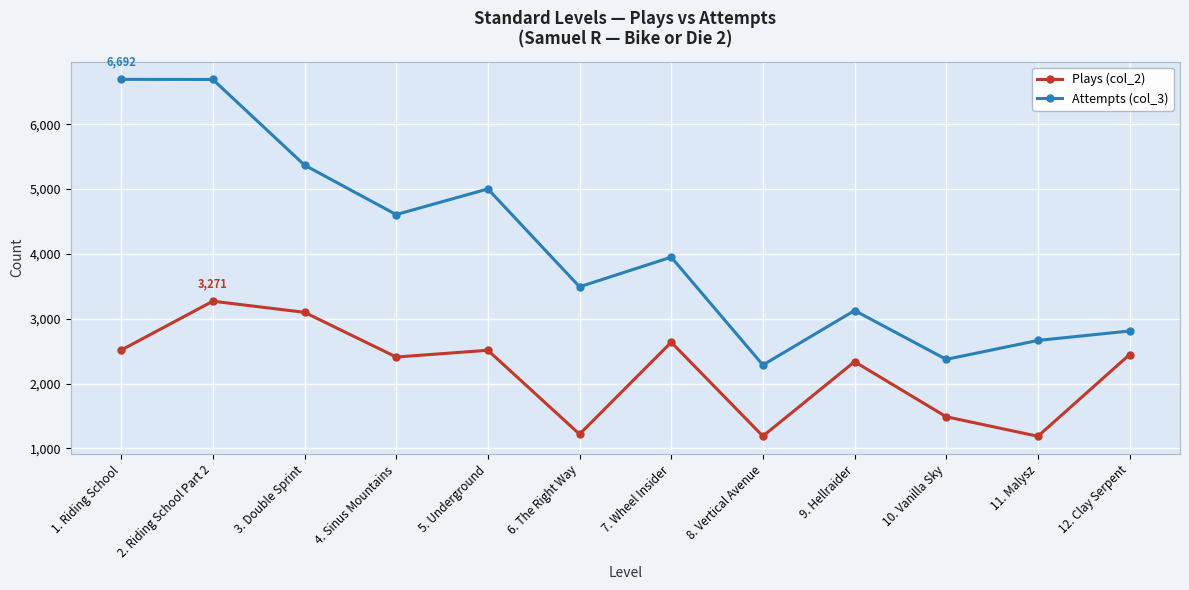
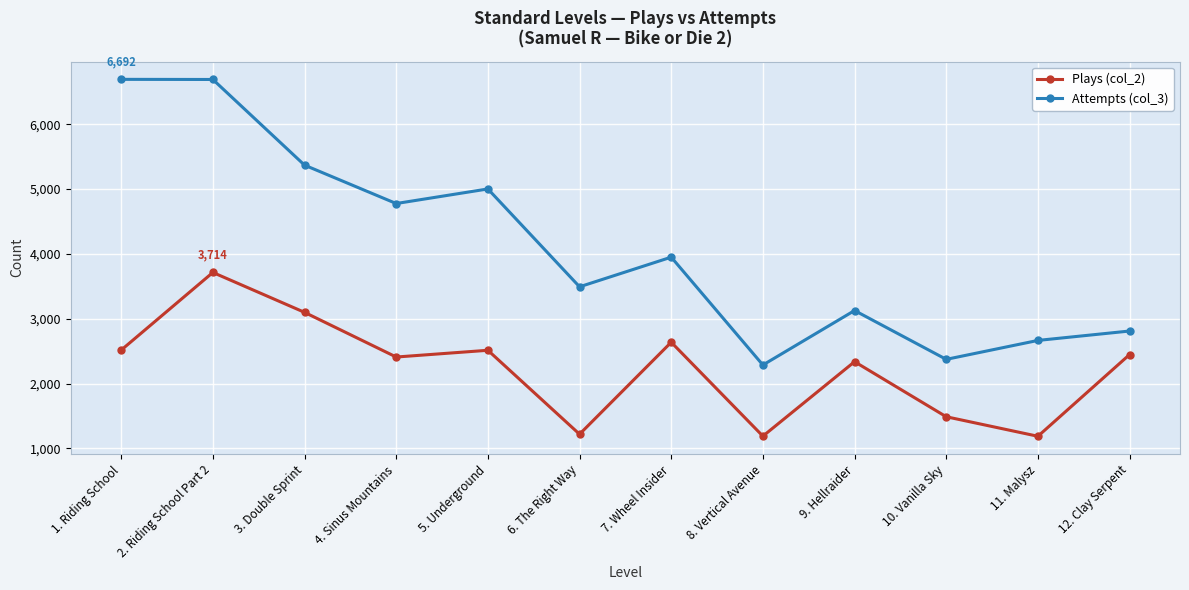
Plays (col_2), 2. Riding School Part 2: 3,271 -> 3,714
Attempts (col_3), 4. Sinus Mountains: 4,600 -> 4,800
